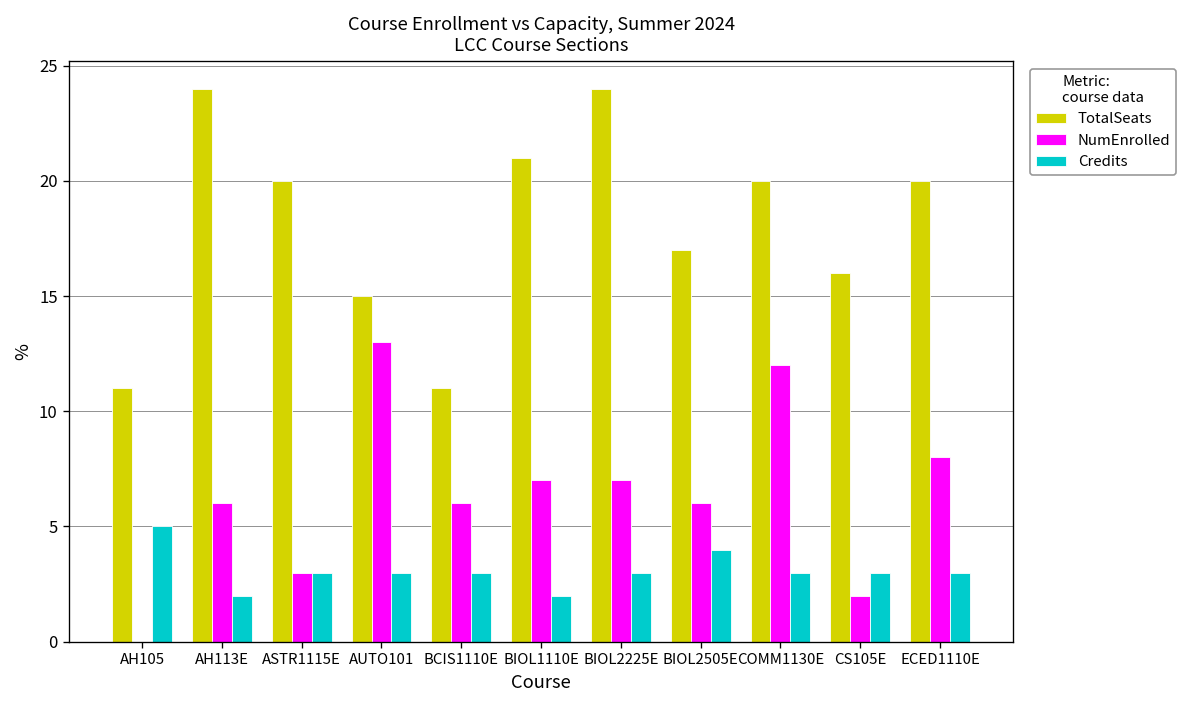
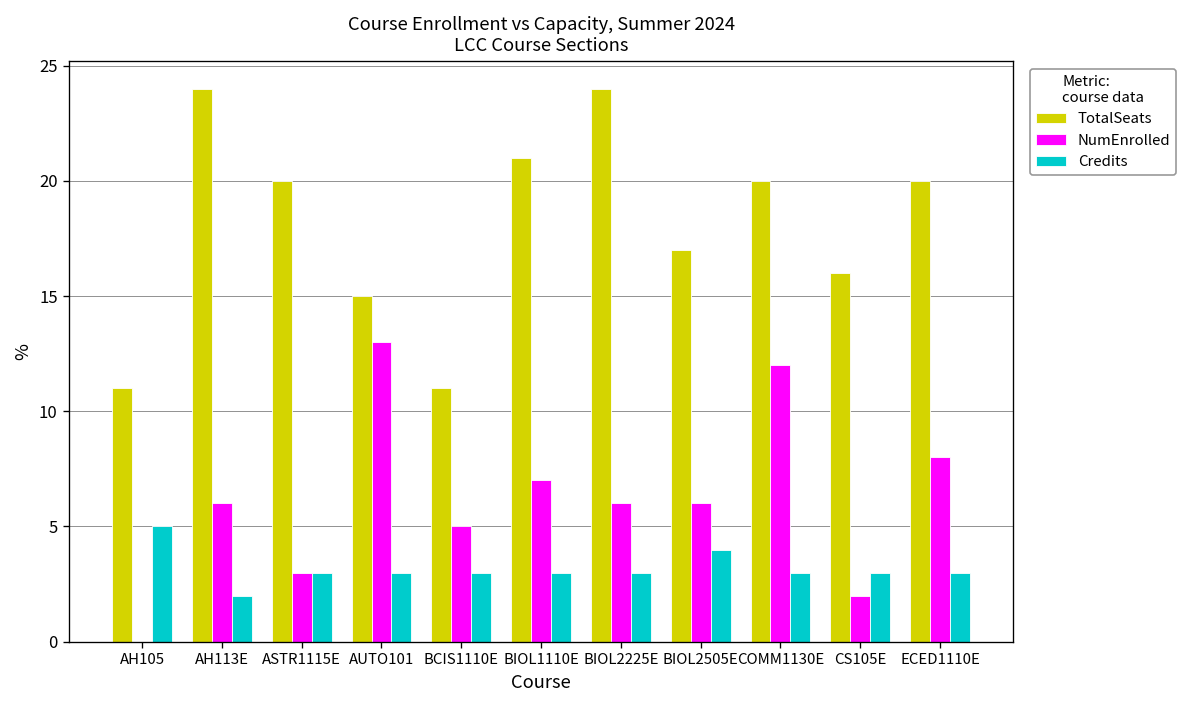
NumEnrolled, BCIS1110E: 6 -> 5
Credits, BIOL1110E: 2 -> 3
NumEnrolled, BIOL2225E: 7 -> 6
